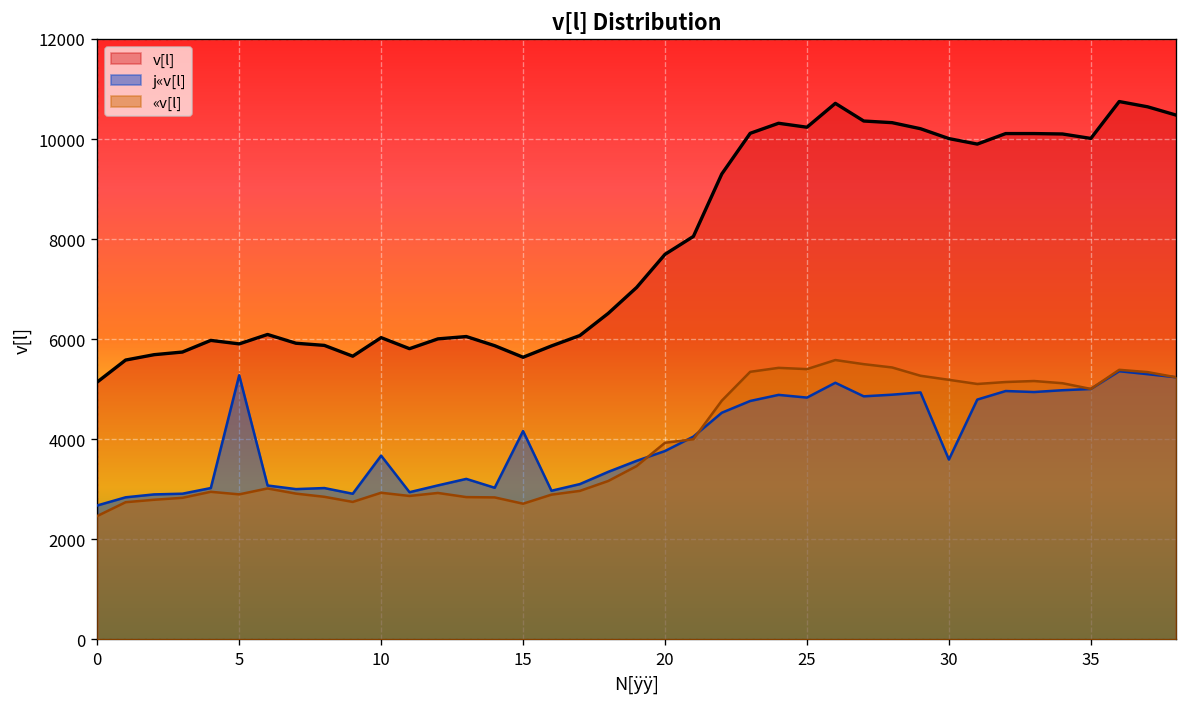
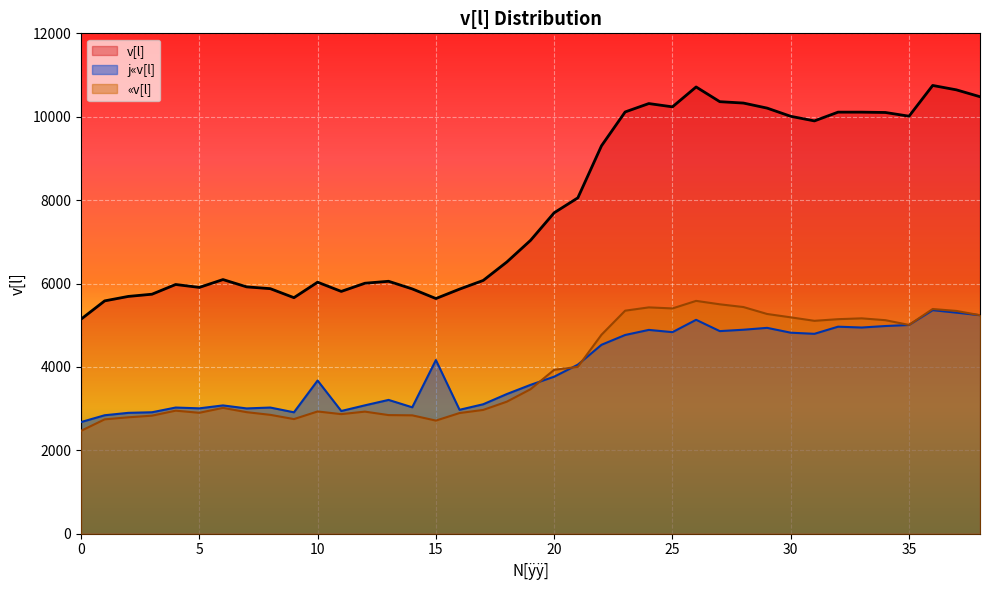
j«v[l], 5: 5300 -> 3000
j«v[l], 30: 3600 -> 4800
